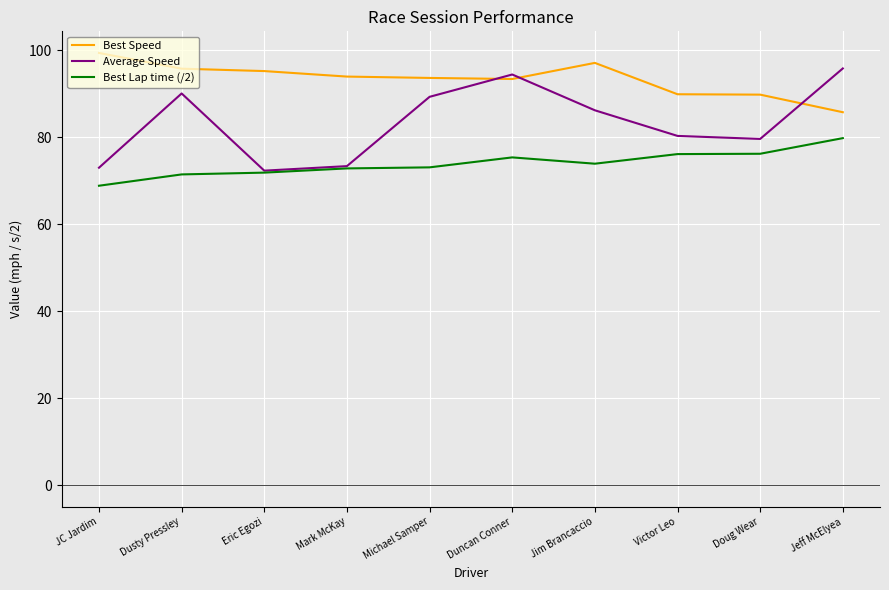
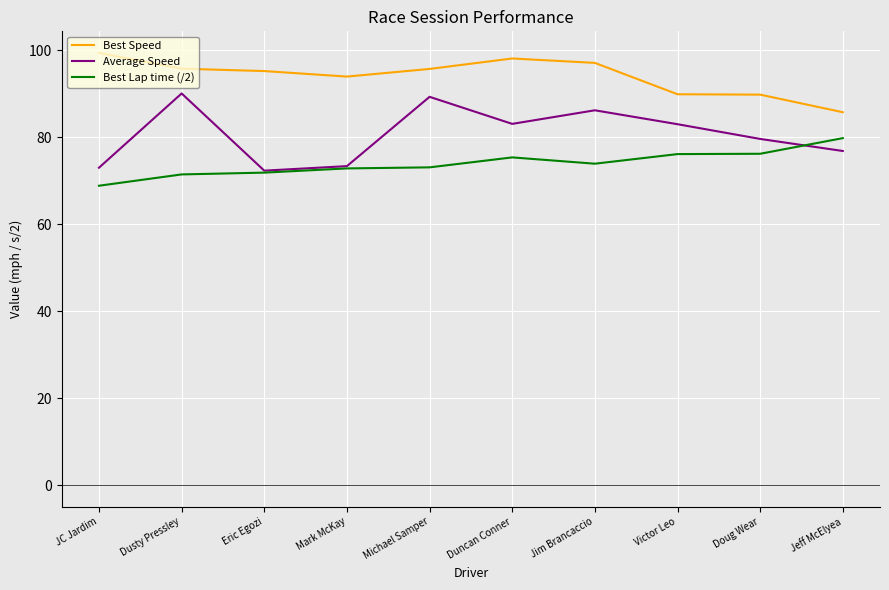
Best Speed, Michael Samper: 94 -> 96
Best Speed, Duncan Conner: 93 -> 98
Average Speed, Duncan Conner: 94 -> 83
Average Speed, Victor Leo: 80 -> 83
Average Speed, Jeff McElyea: 96 -> 77
